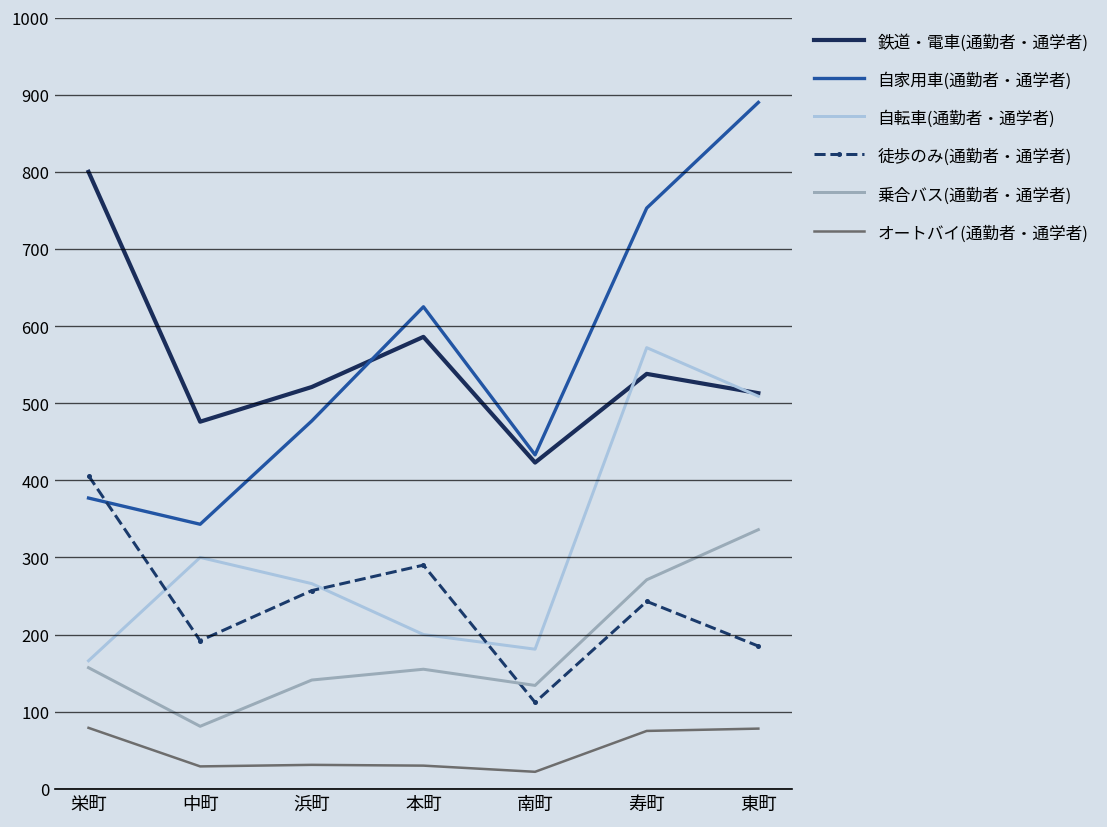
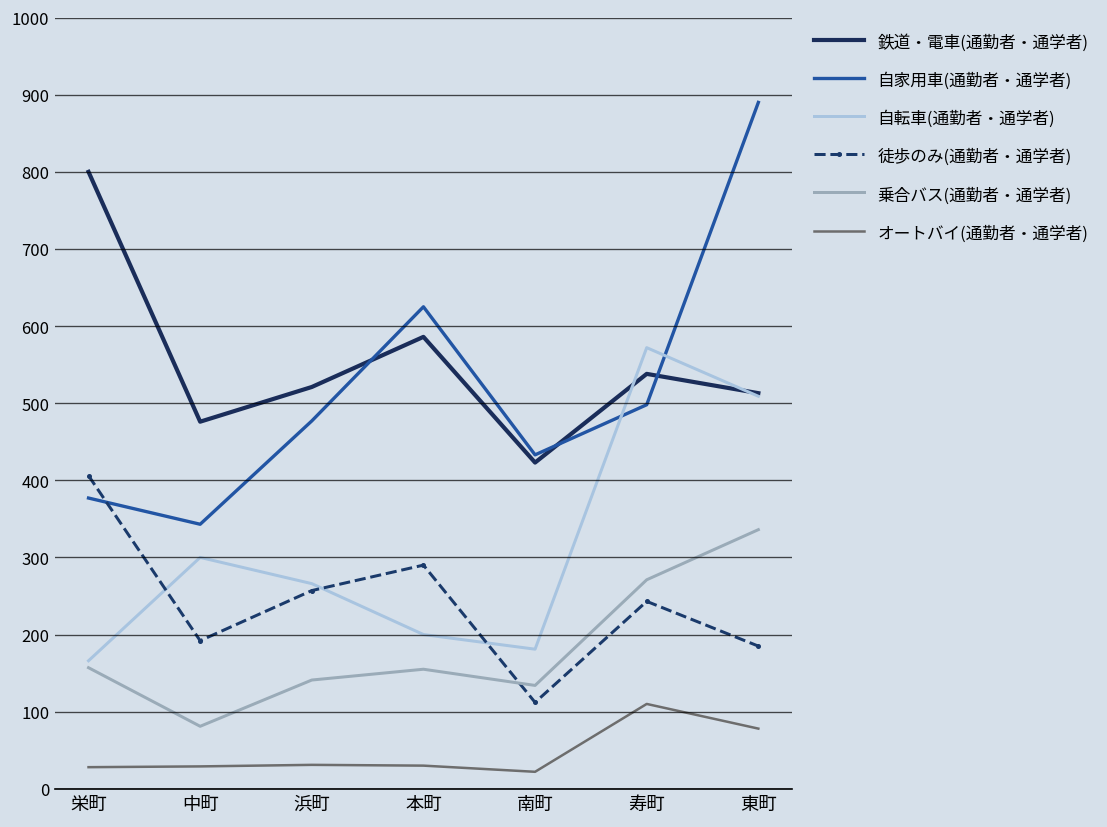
オートバイ(通勤者・通学者), 栄町: 80 -> 30
自家用車(通勤者・通学者), 寿町: 750 -> 500
オートバイ(通勤者・通学者), 寿町: 80 -> 110
